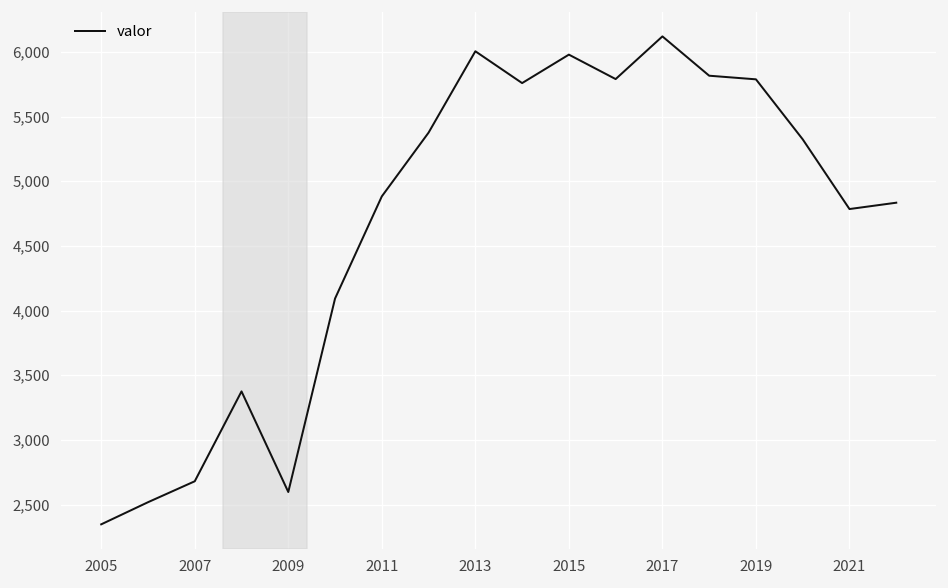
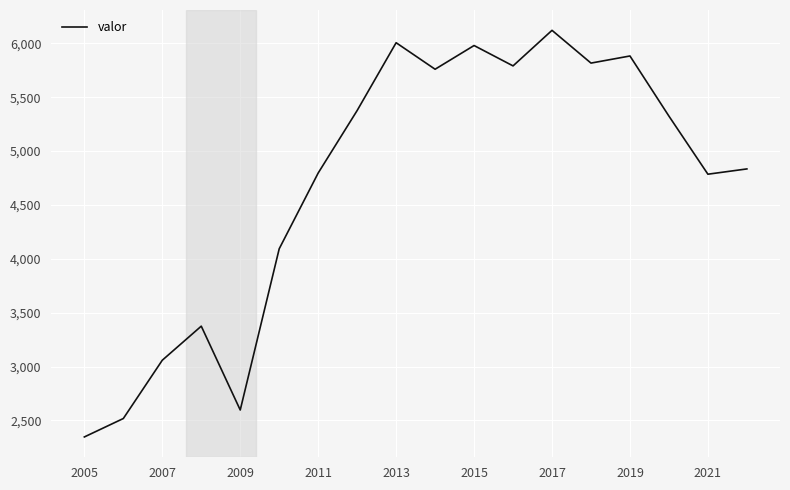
2007: 2,680 -> 3,060
2011: 4,880 -> 4,800
2019: 5,790 -> 5,880
